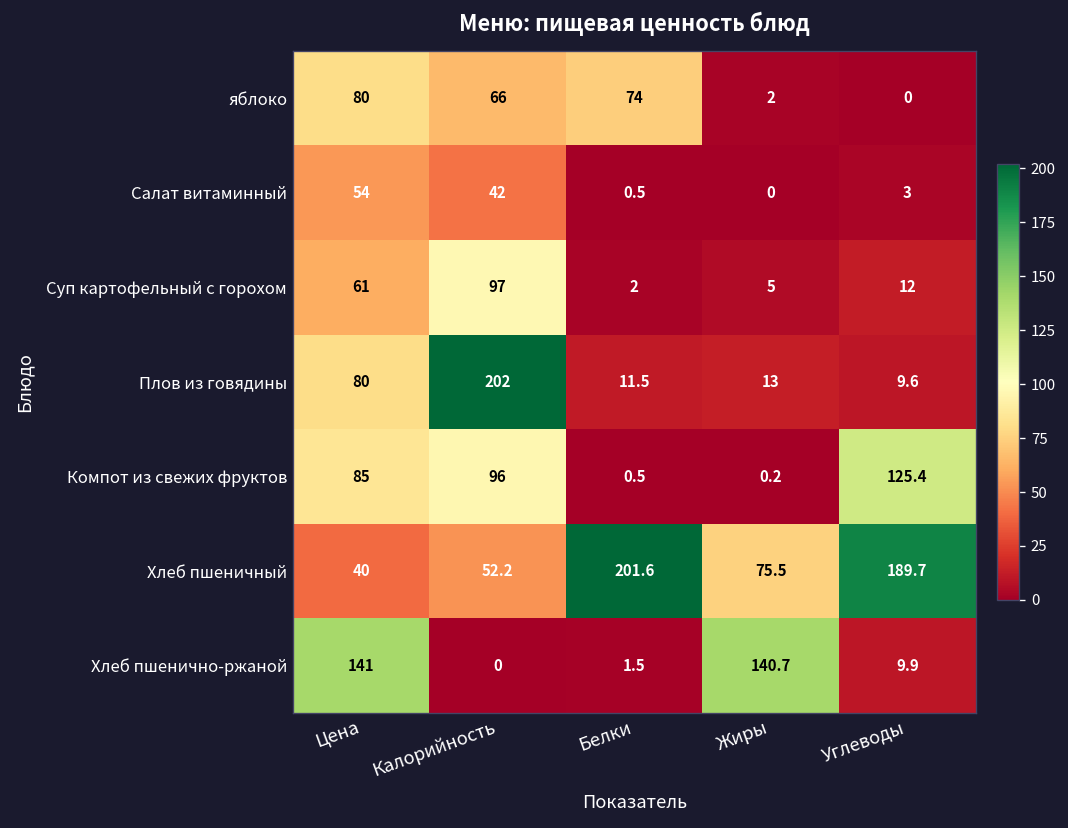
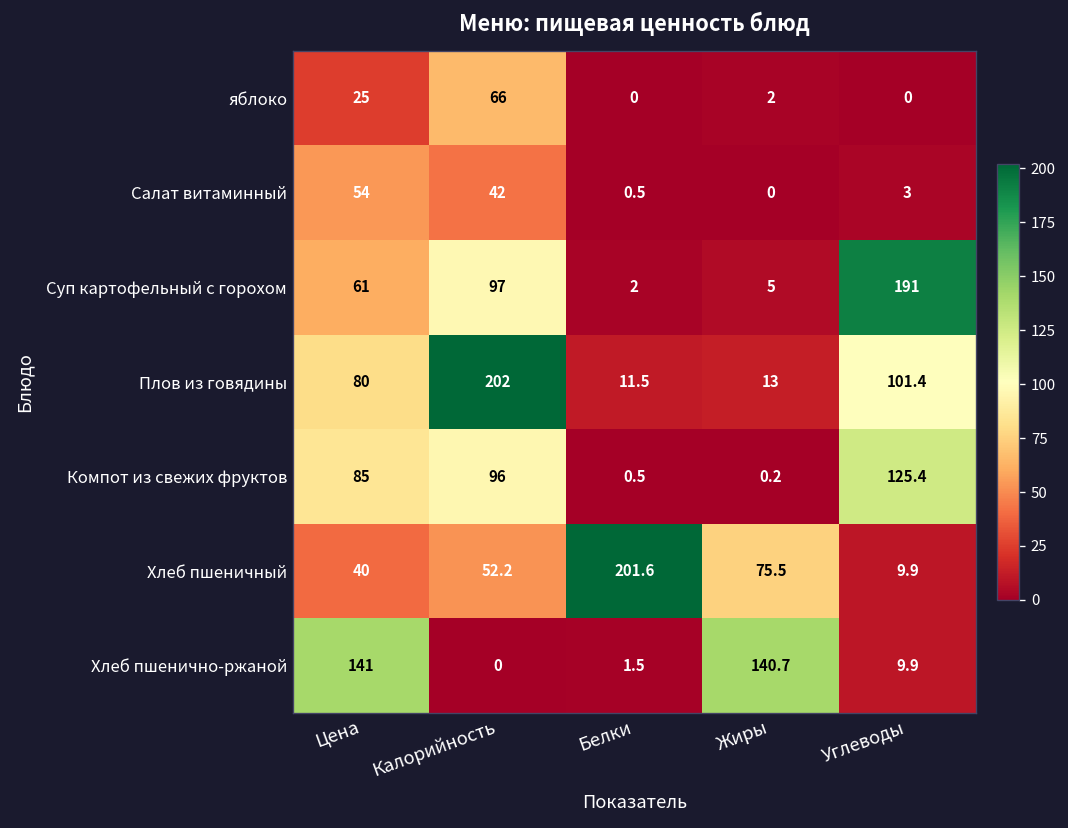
яблоко, Цена: 80 -> 25
яблоко, Белки: 74 -> 0
Суп картофельный с горохом, Углеводы: 12 -> 191
Плов из говядины, Углеводы: 9.6 -> 101.4
Хлеб пшеничный, Углеводы: 189.7 -> 9.9
